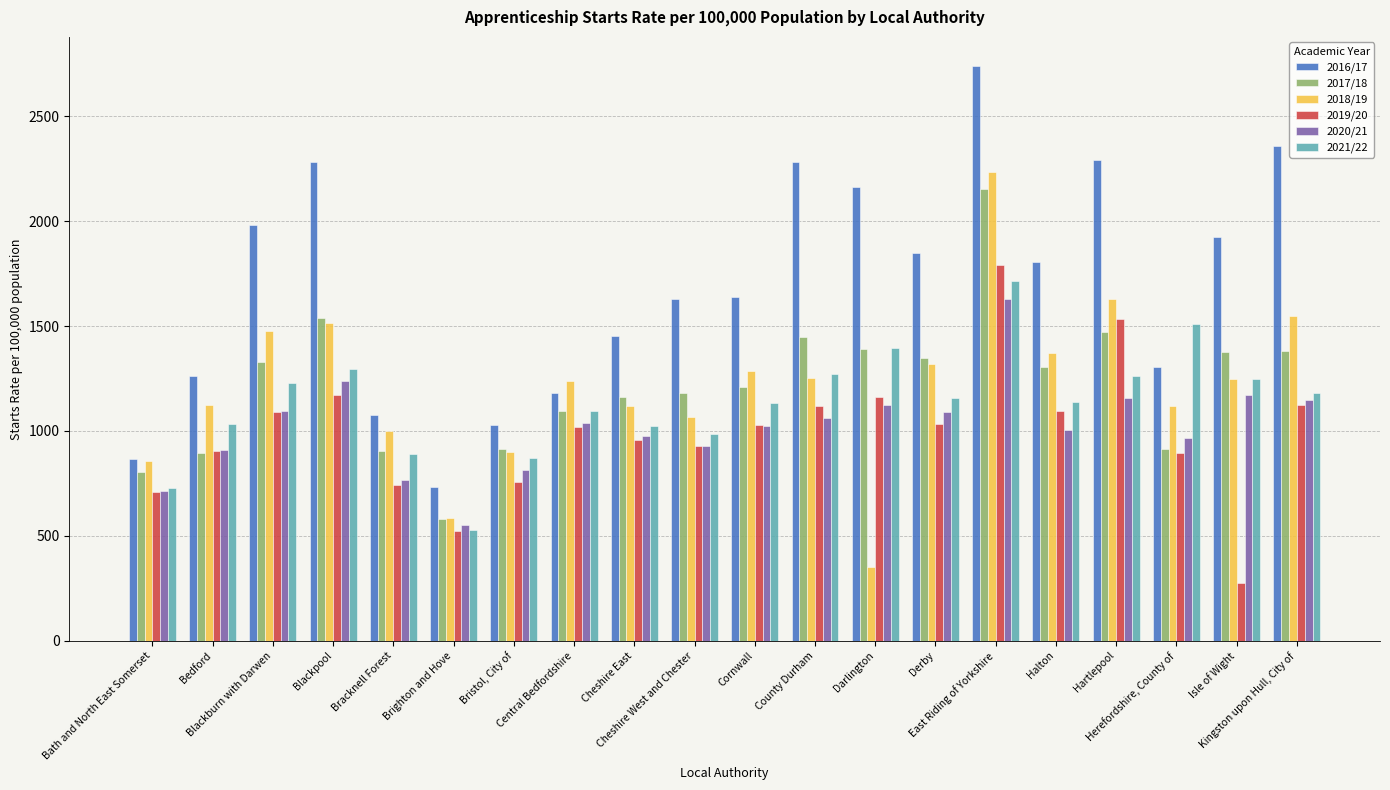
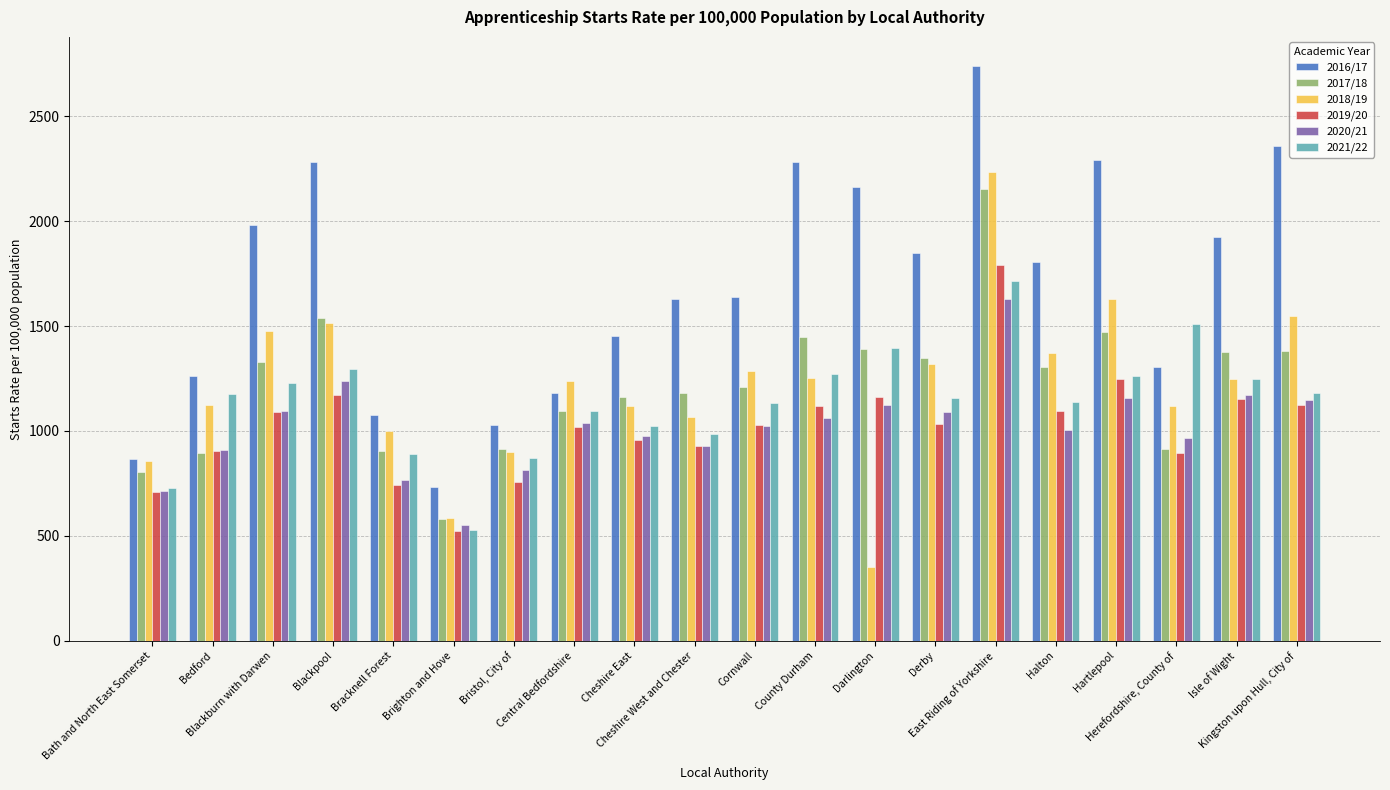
2021/22, Bedford: 1030 -> 1180
2019/20, Hartlepool: 1540 -> 1250
2019/20, Isle of Wight: 280 -> 1150
